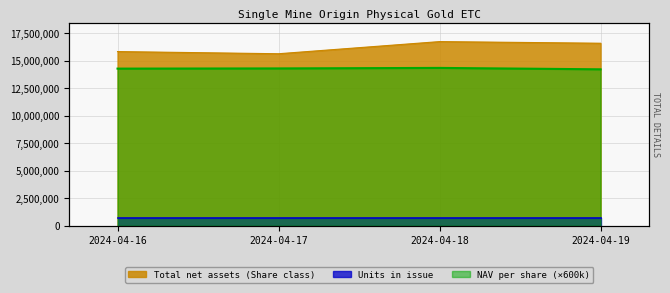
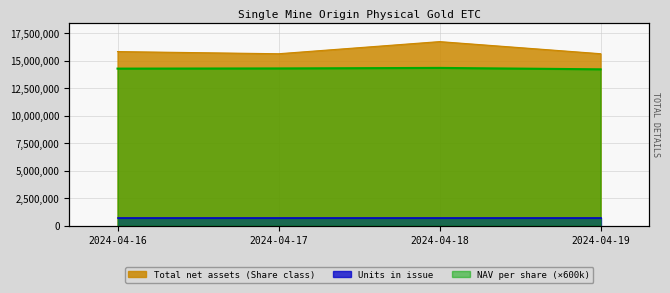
Total net assets (Share class), 2024-04-19: 16,600,000 -> 15,600,000
